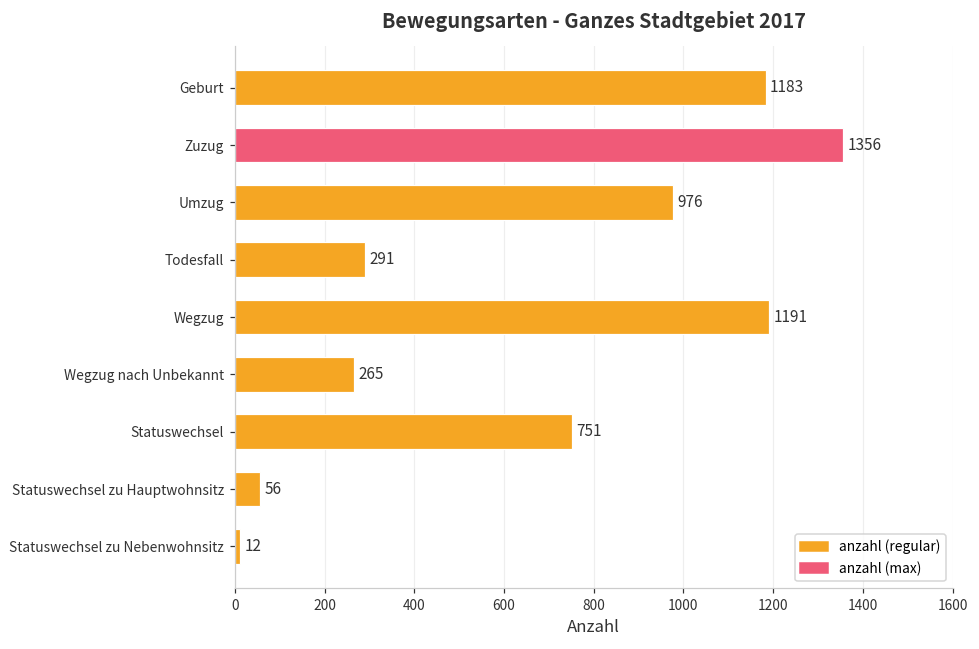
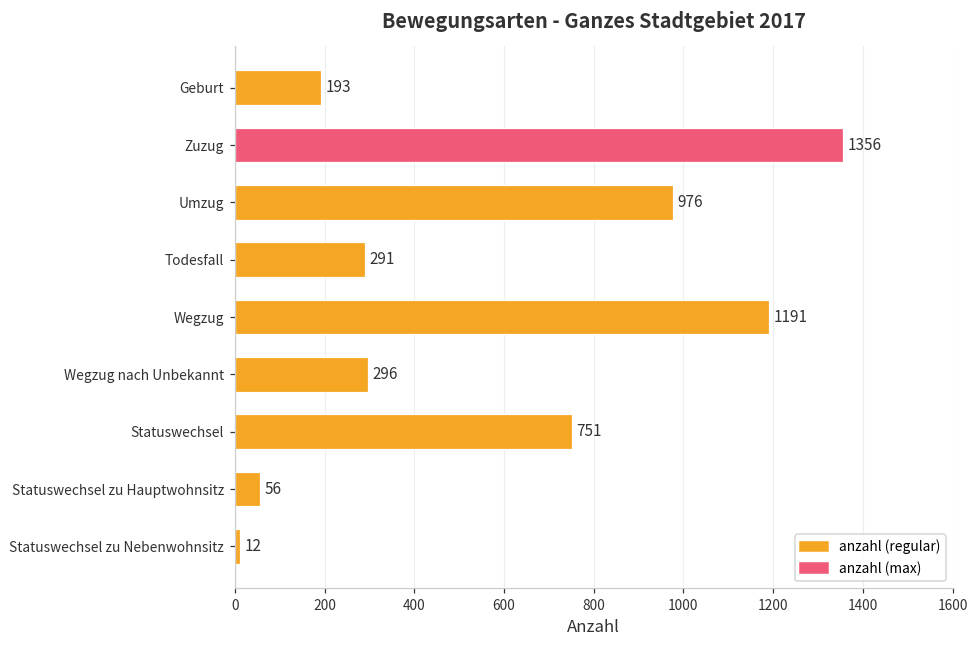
Geburt: 1183 -> 193
Wegzug nach Unbekannt: 265 -> 296
